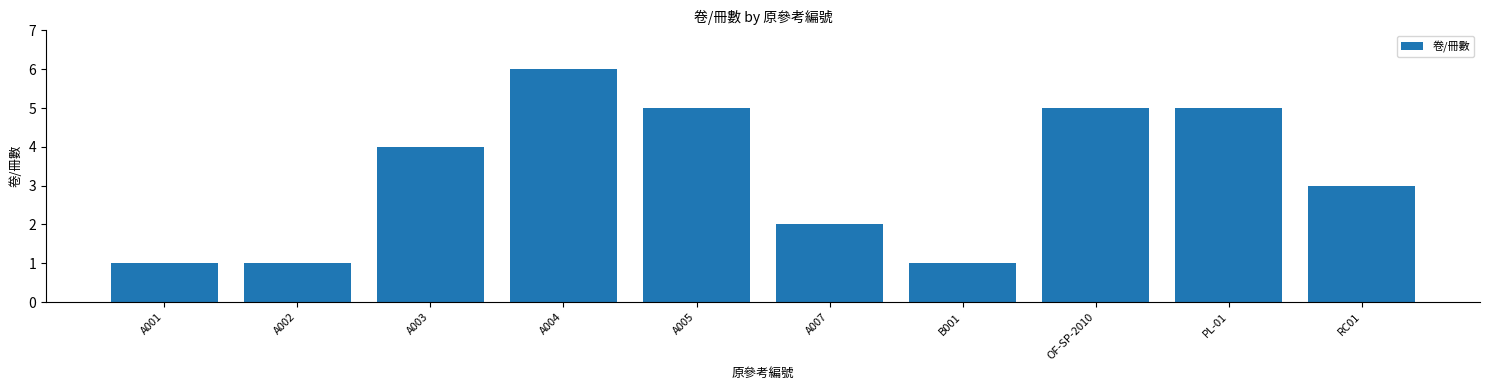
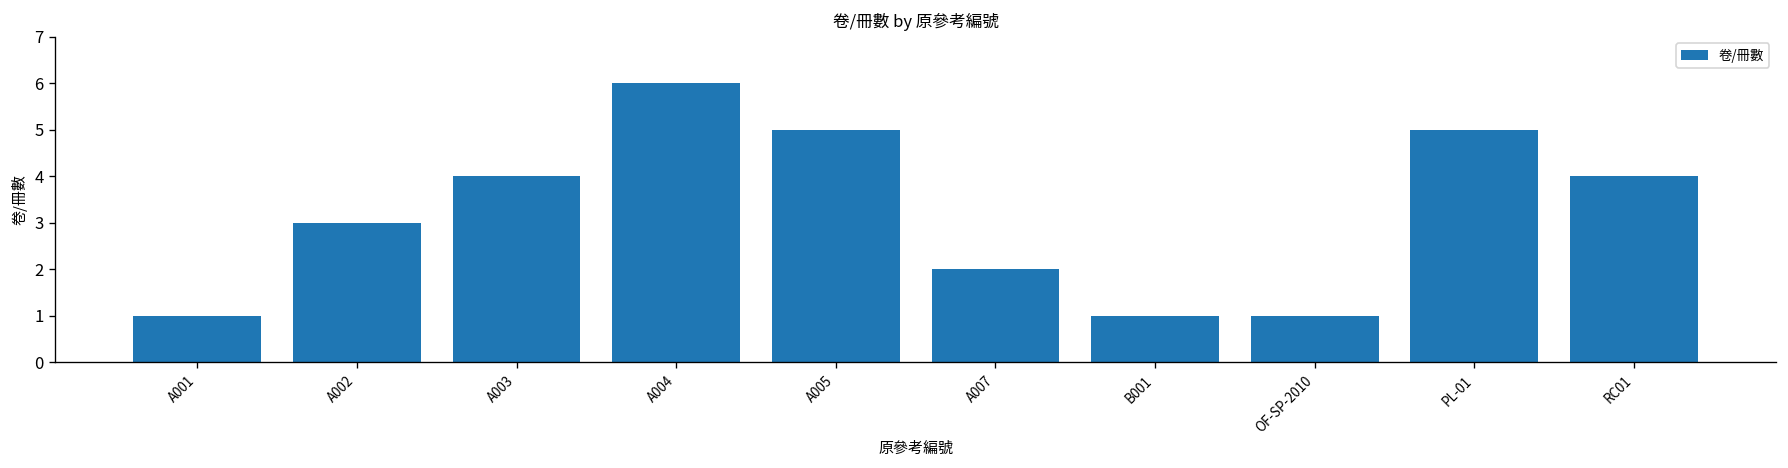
A002: 1 -> 3
OF-SP-2010: 5 -> 1
RC01: 3 -> 4
